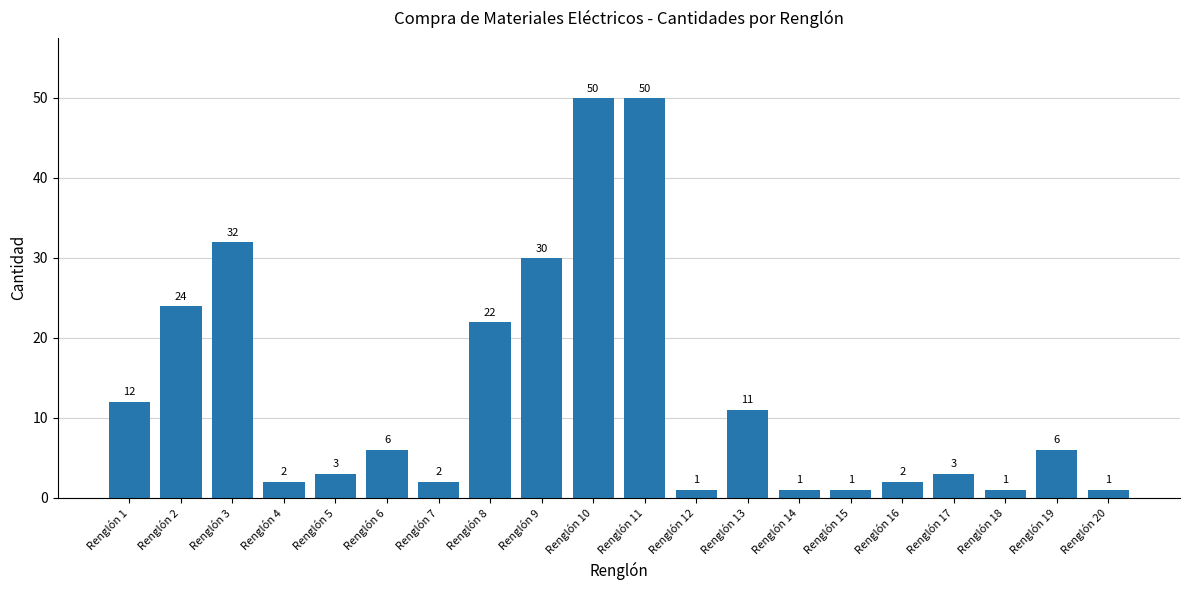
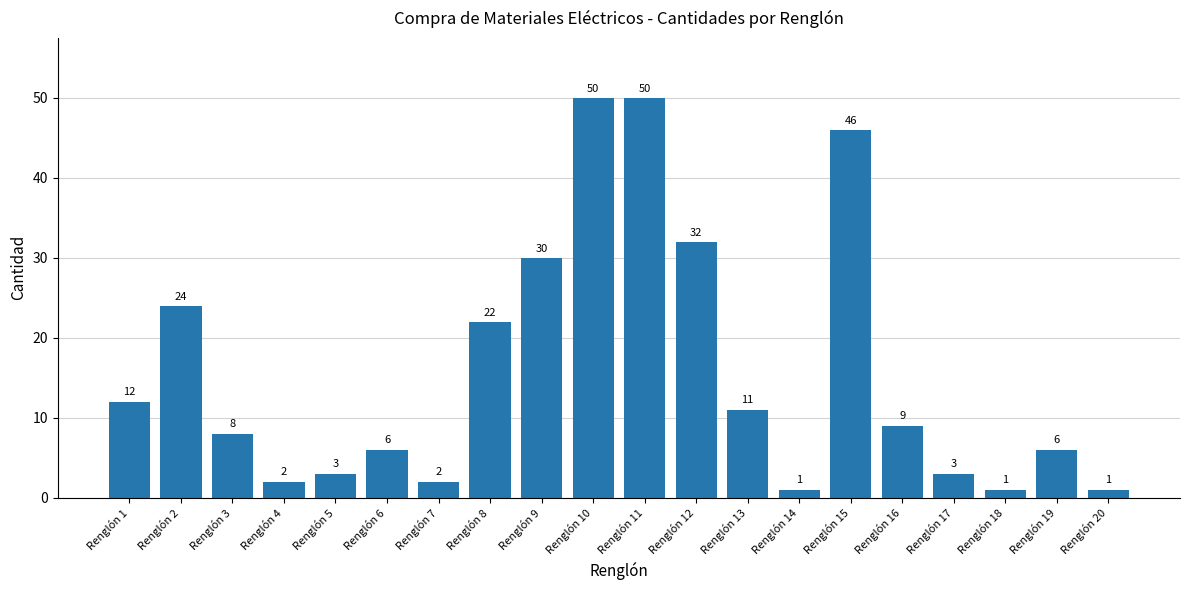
Renglón 3: 32 -> 8
Renglón 12: 1 -> 32
Renglón 15: 1 -> 46
Renglón 16: 2 -> 9
